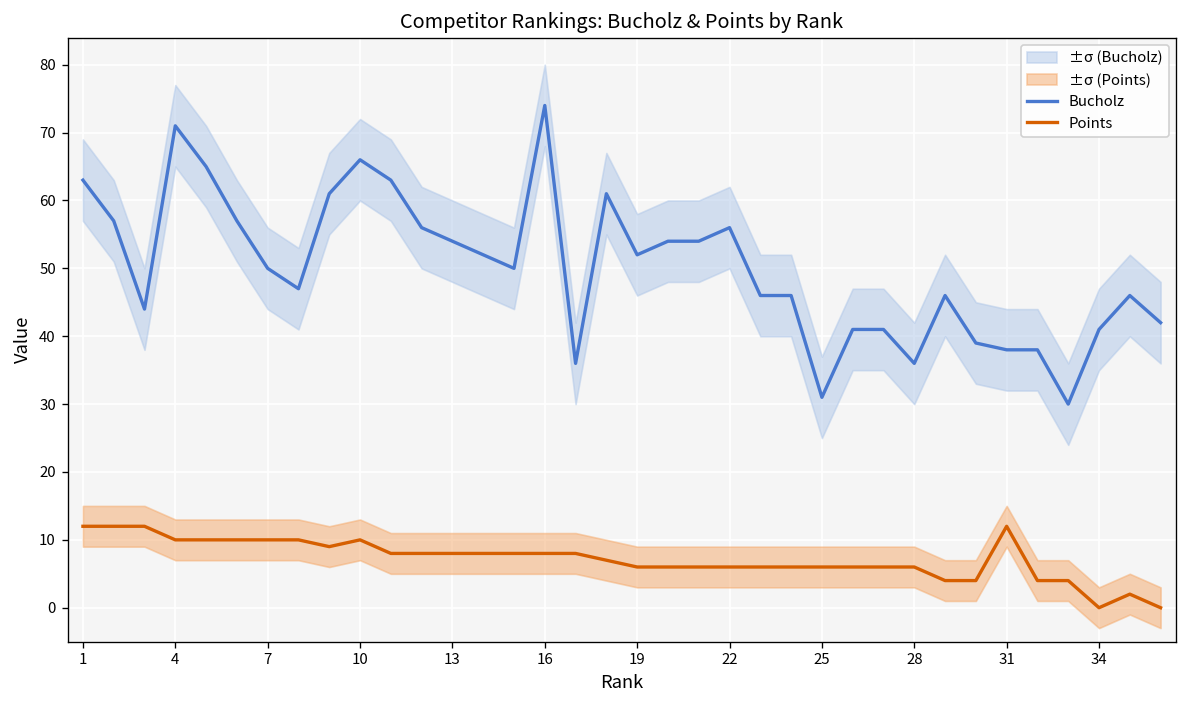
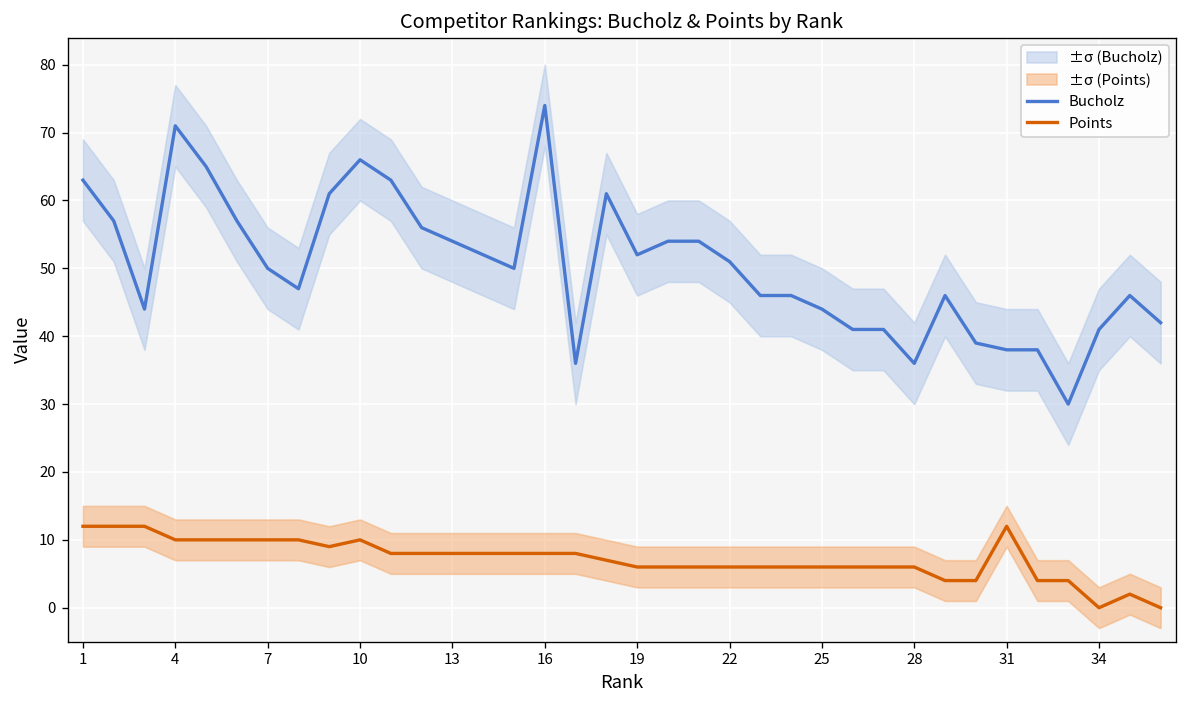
Bucholz, 22: 56 -> 51
Bucholz, 25: 31 -> 44
